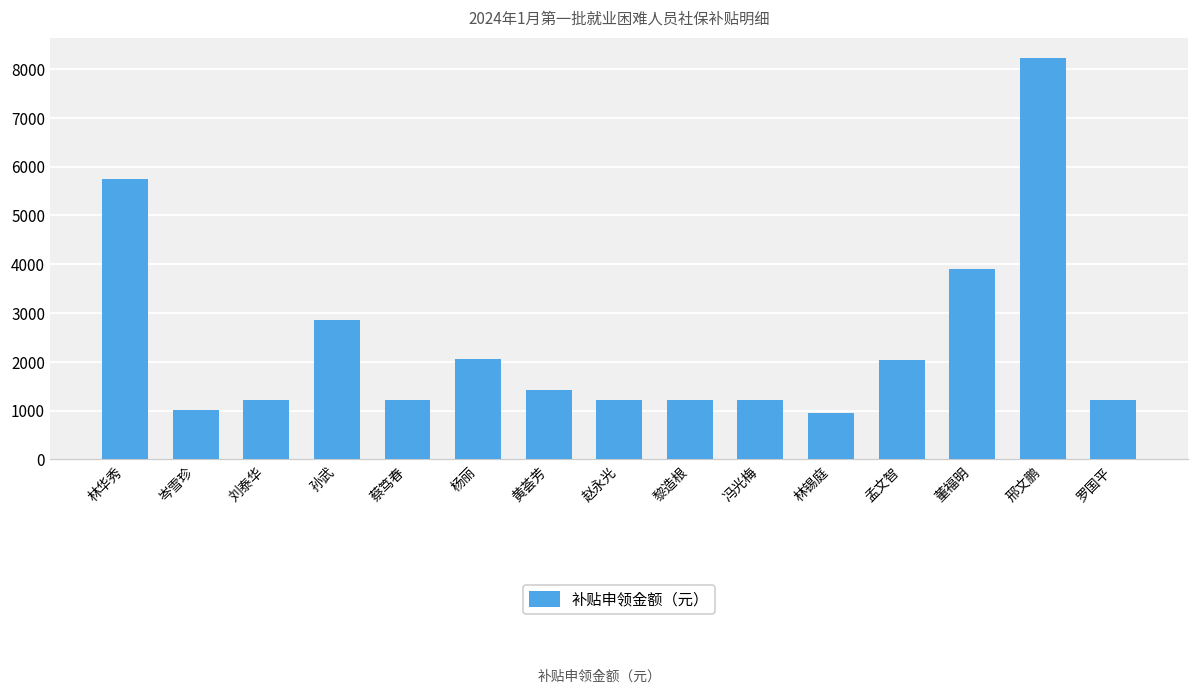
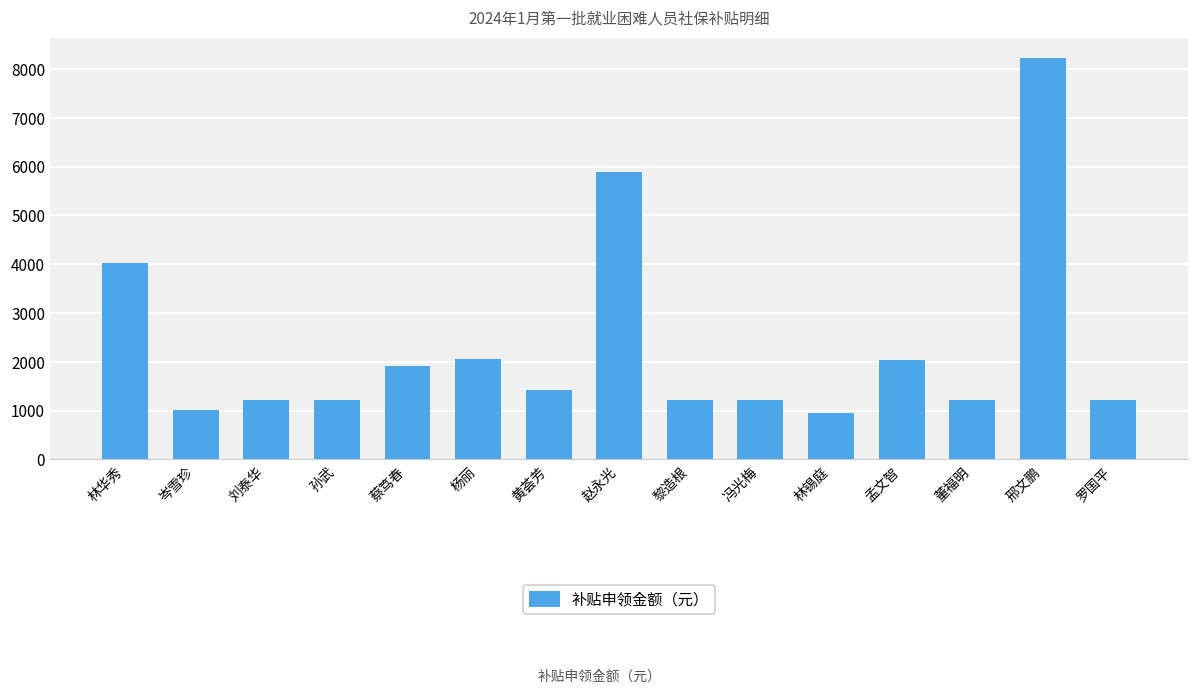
林华秀: 5800 -> 4000
孙武: 2900 -> 1200
蔡笃春: 1200 -> 1900
赵永光: 1200 -> 5900
董福明: 3900 -> 1200
